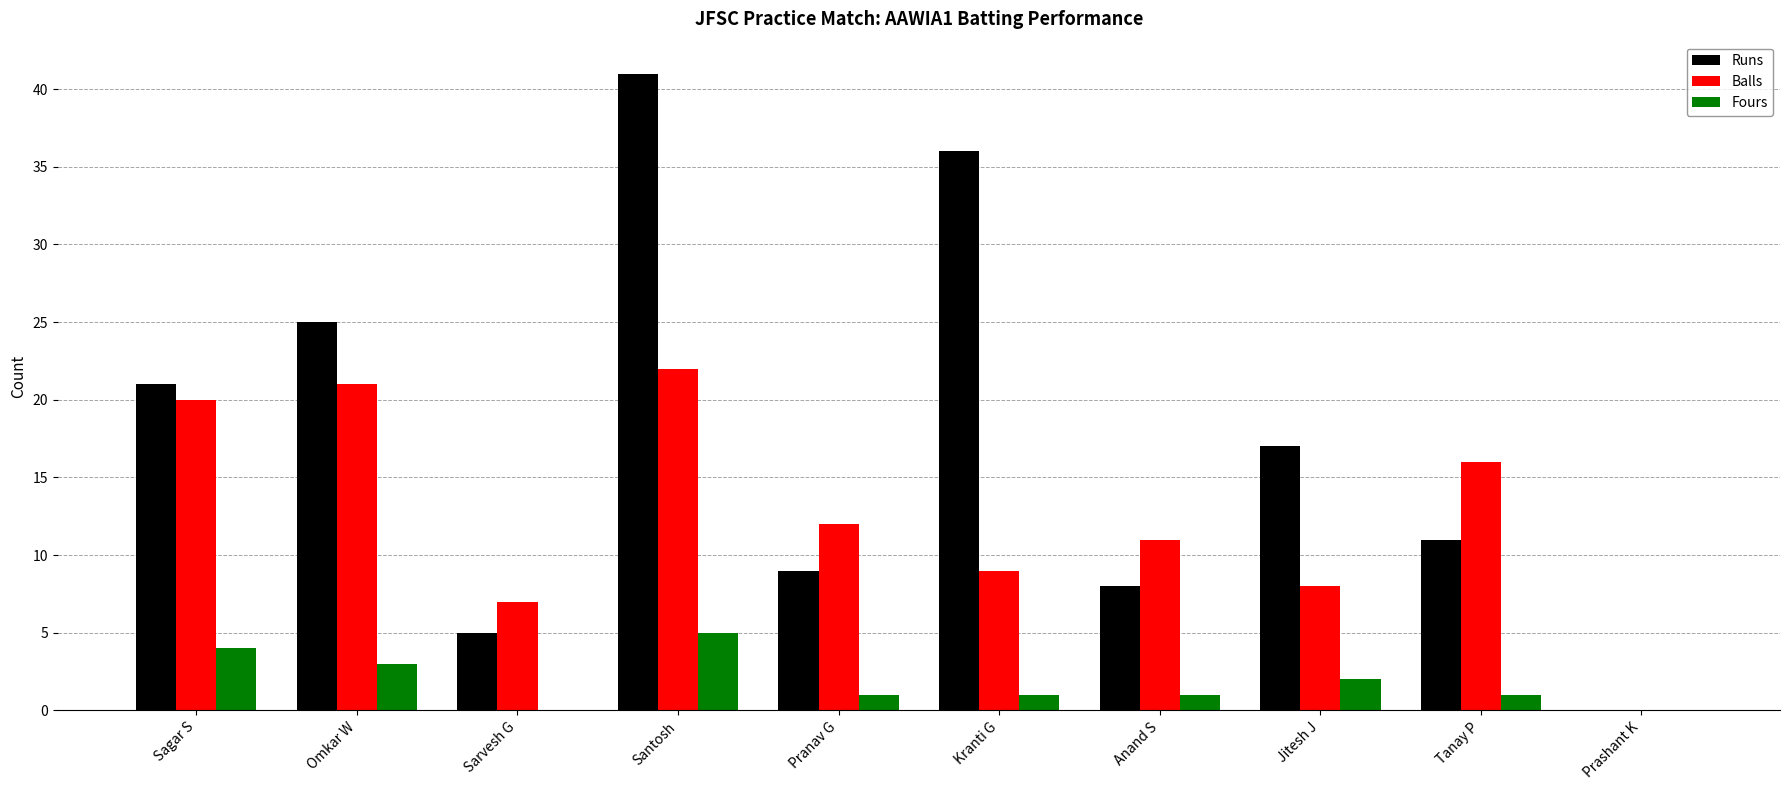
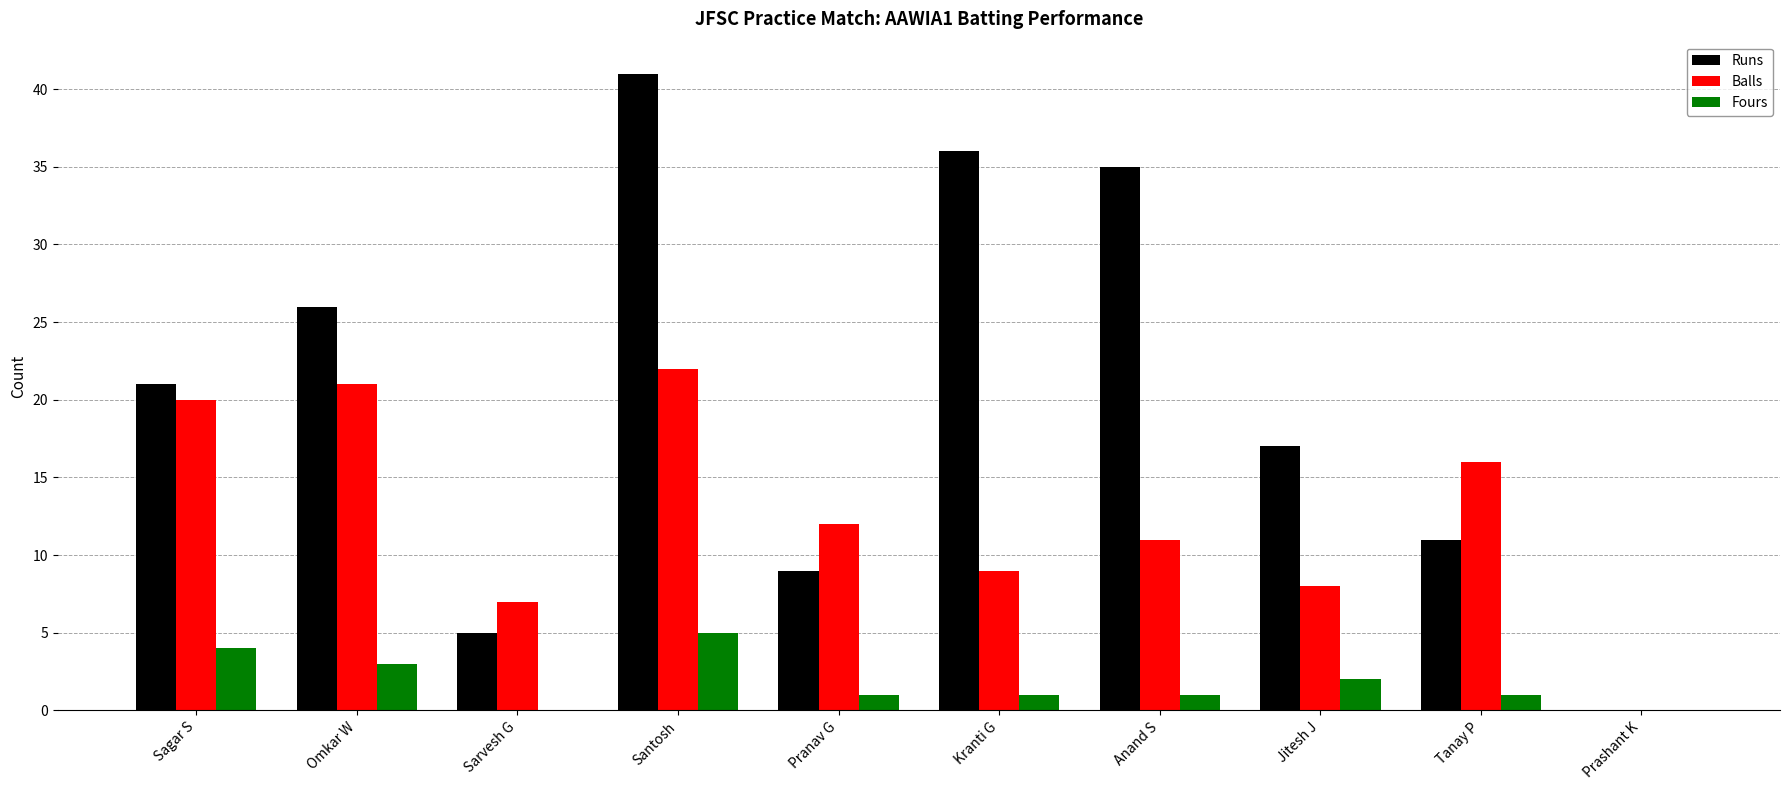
Runs, Omkar W: 25 -> 26
Runs, Anand S: 8 -> 35
